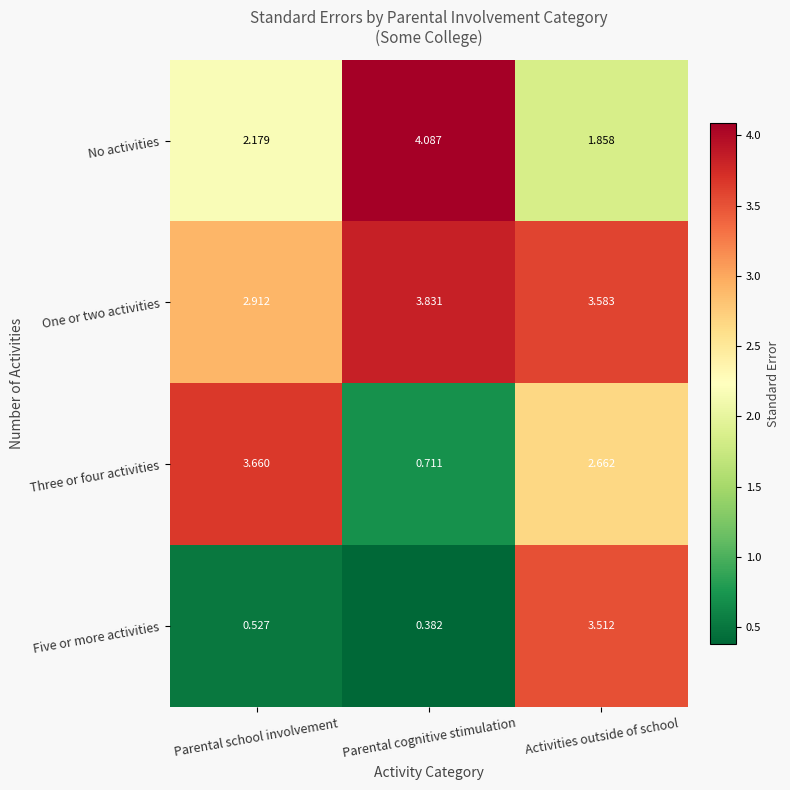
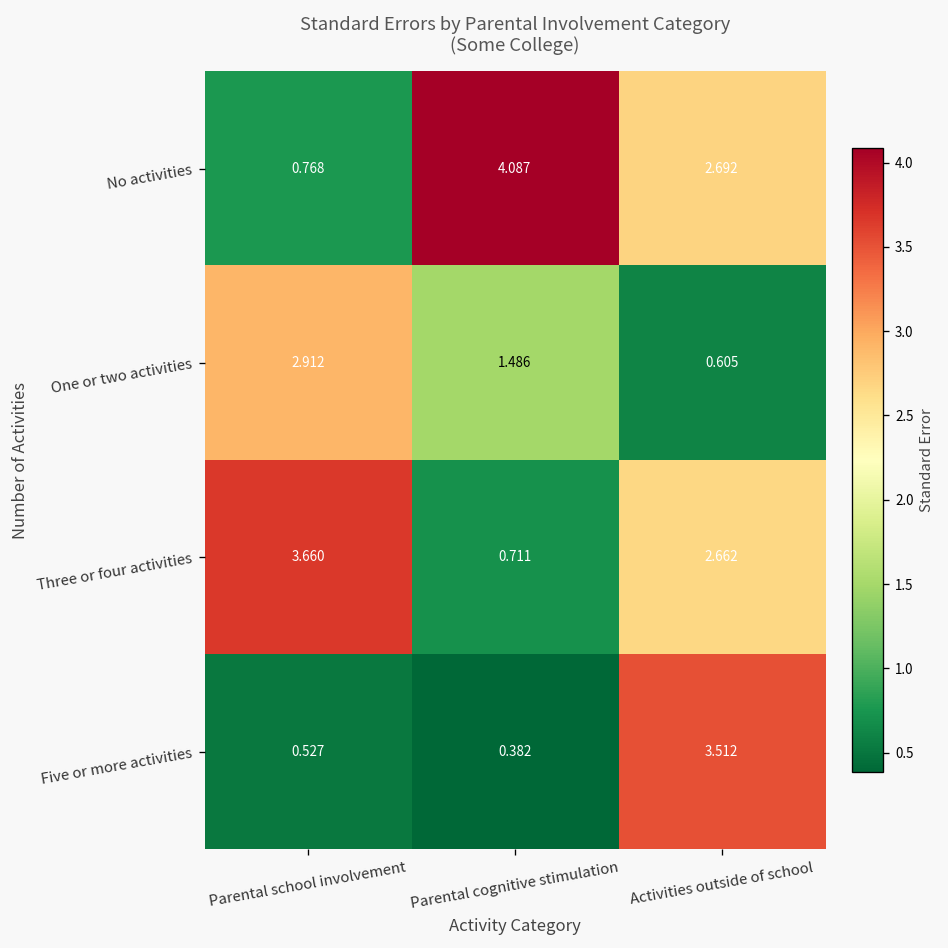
No activities, Parental school involvement: 2.179 -> 0.768
No activities, Activities outside of school: 1.858 -> 2.692
One or two activities, Parental cognitive stimulation: 3.831 -> 1.486
One or two activities, Activities outside of school: 3.583 -> 0.605
